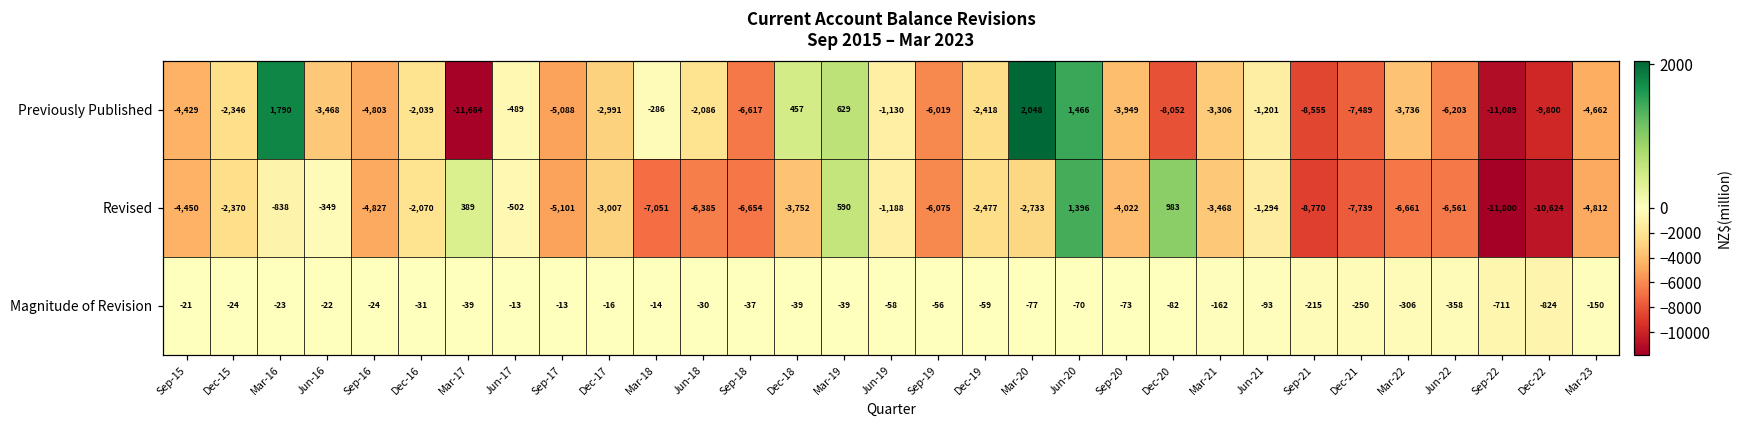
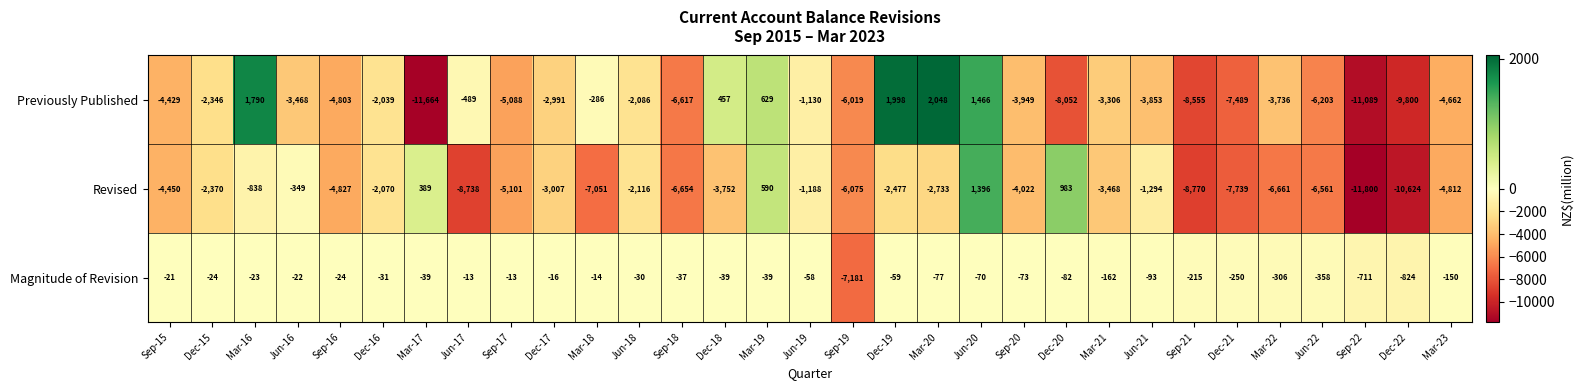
Previously Published, Dec-19: -2,418 -> 1,998
Previously Published, Jun-21: -1,201 -> -3,853
Revised, Jun-17: -502 -> -8,738
Revised, Jun-18: -6,385 -> -2,116
Magnitude of Revision, Sep-19: -56 -> -7,181
